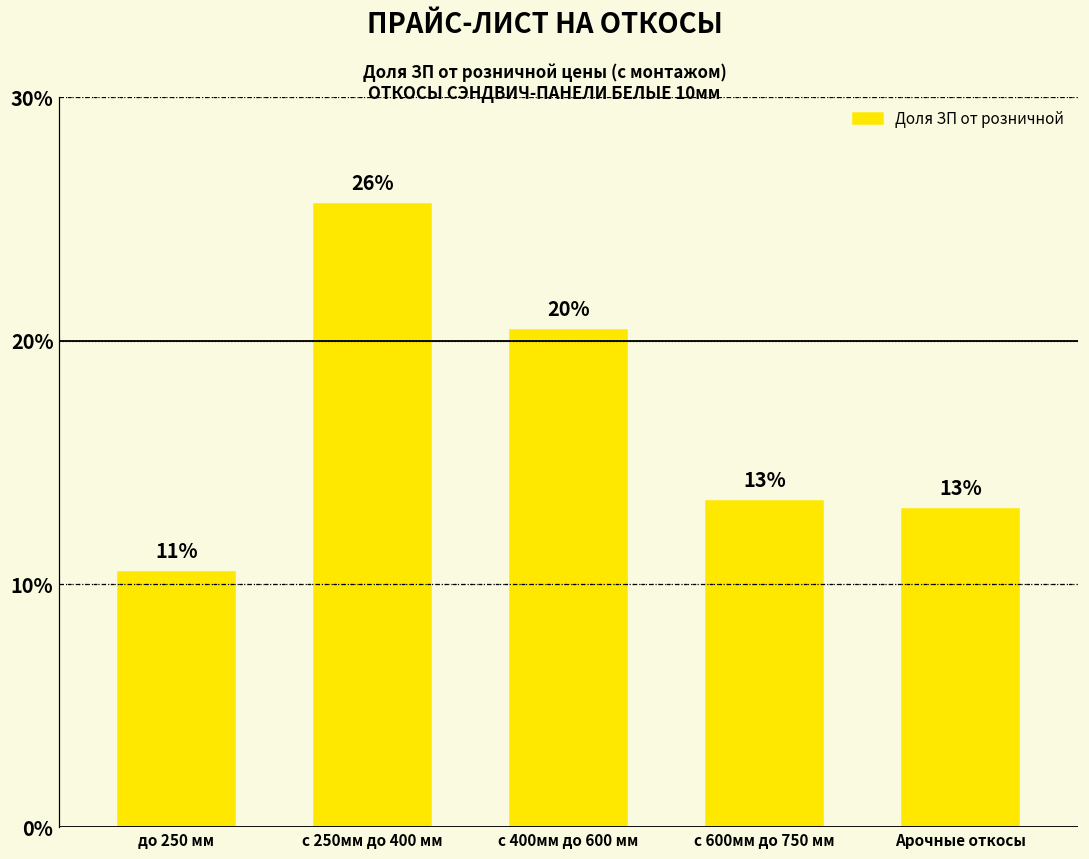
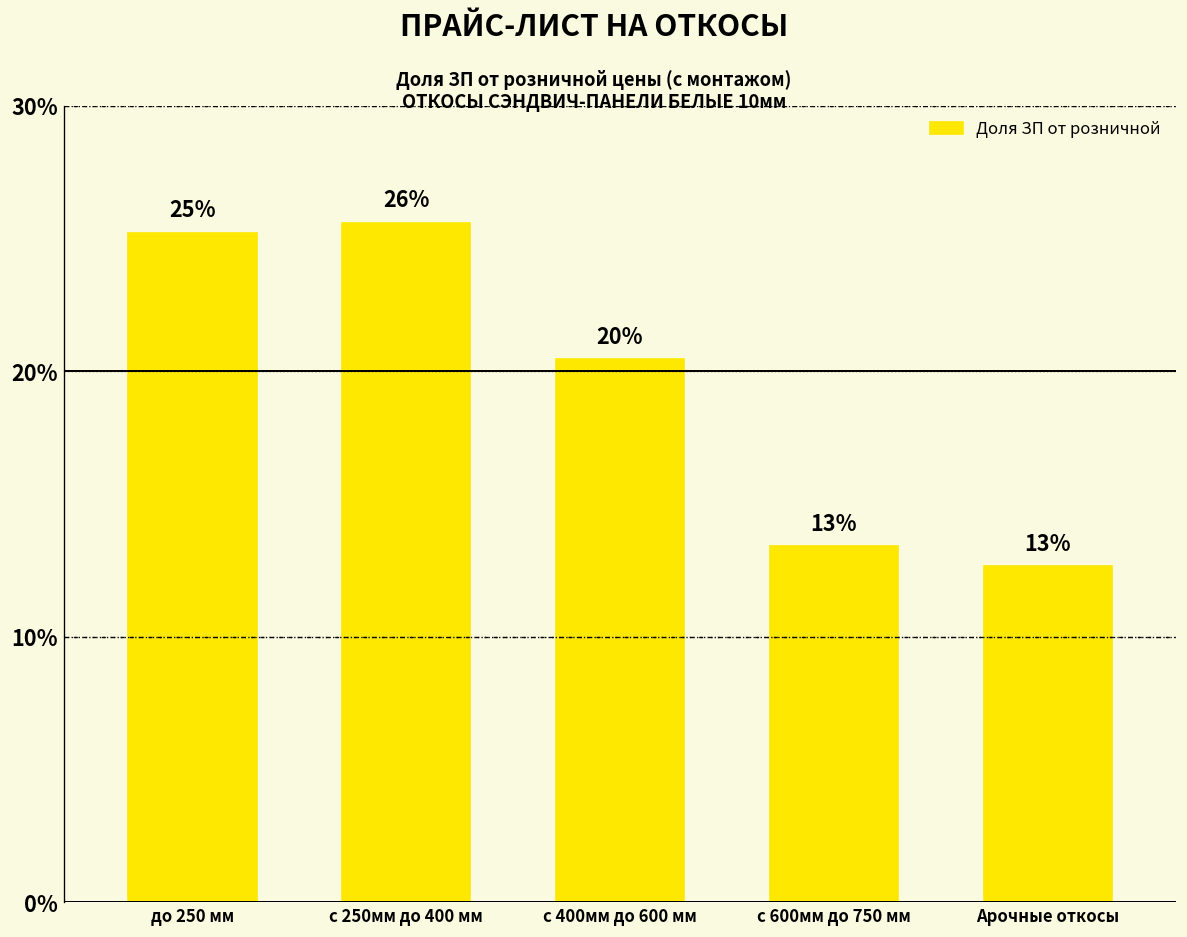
до 250 мм: 11% -> 25%
Арочные откосы: 13.1% -> 12.7%
